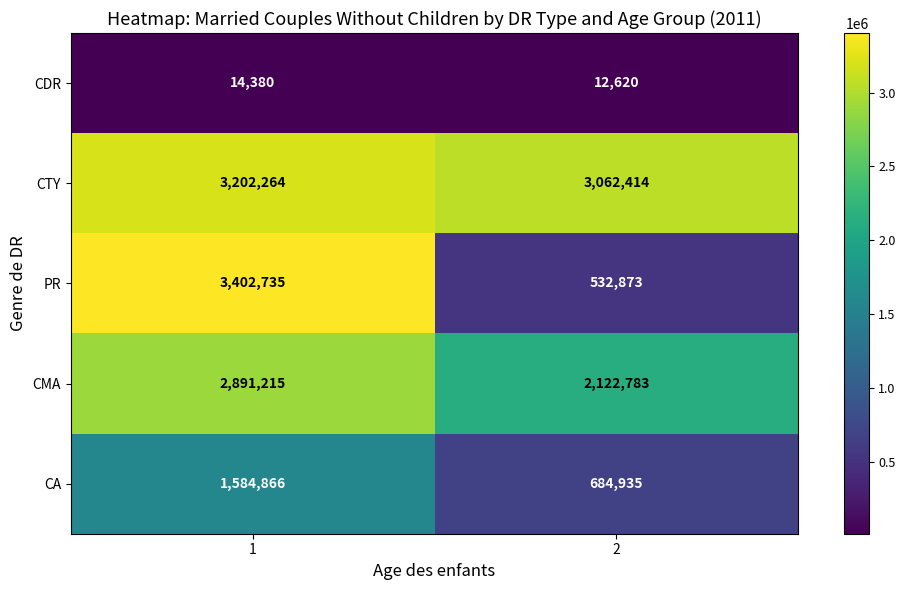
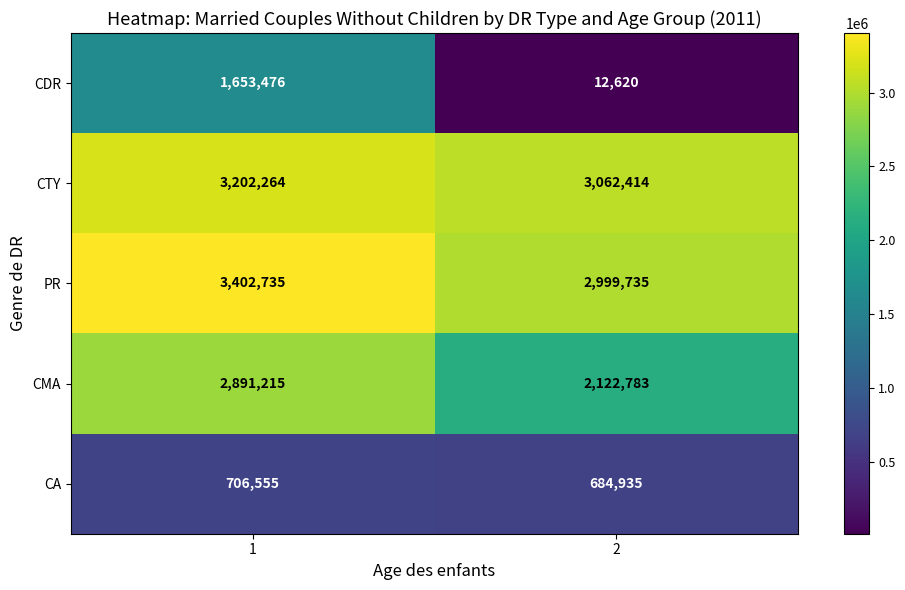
CDR, 1: 14,380 -> 1,653,476
PR, 2: 532,873 -> 2,999,735
CA, 1: 1,584,866 -> 706,555
